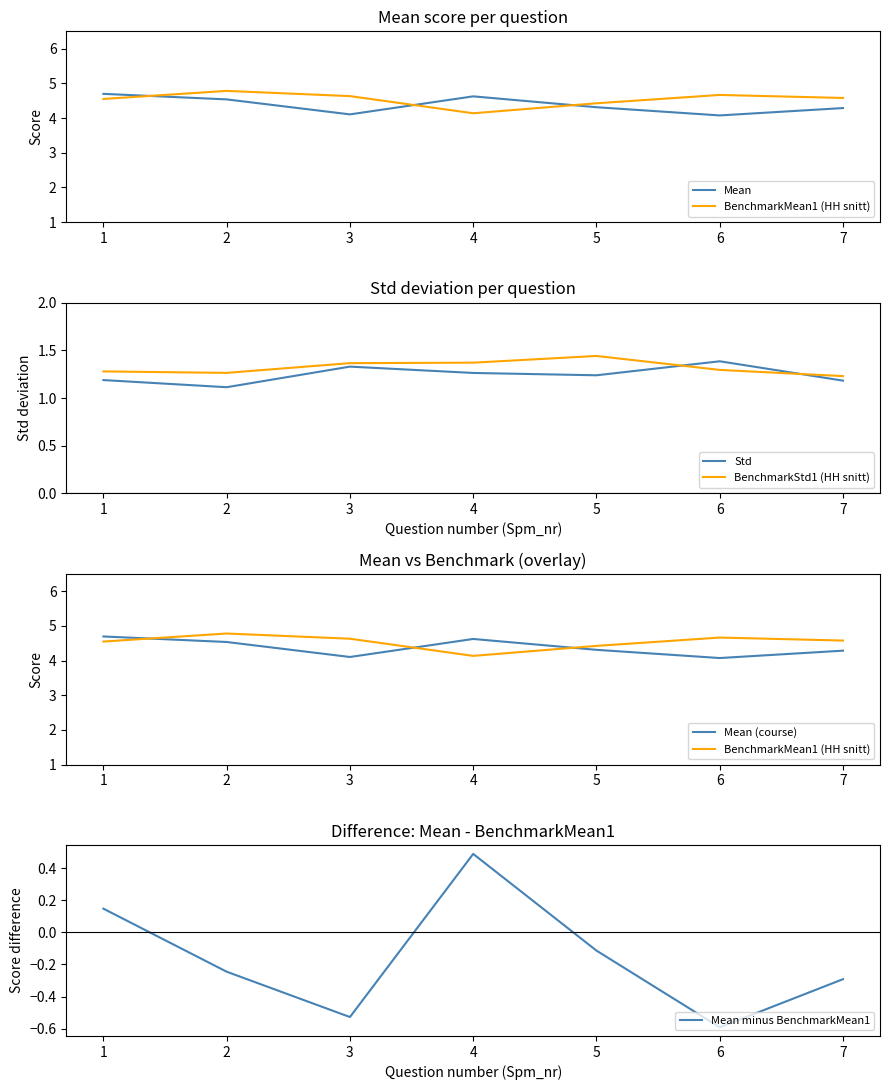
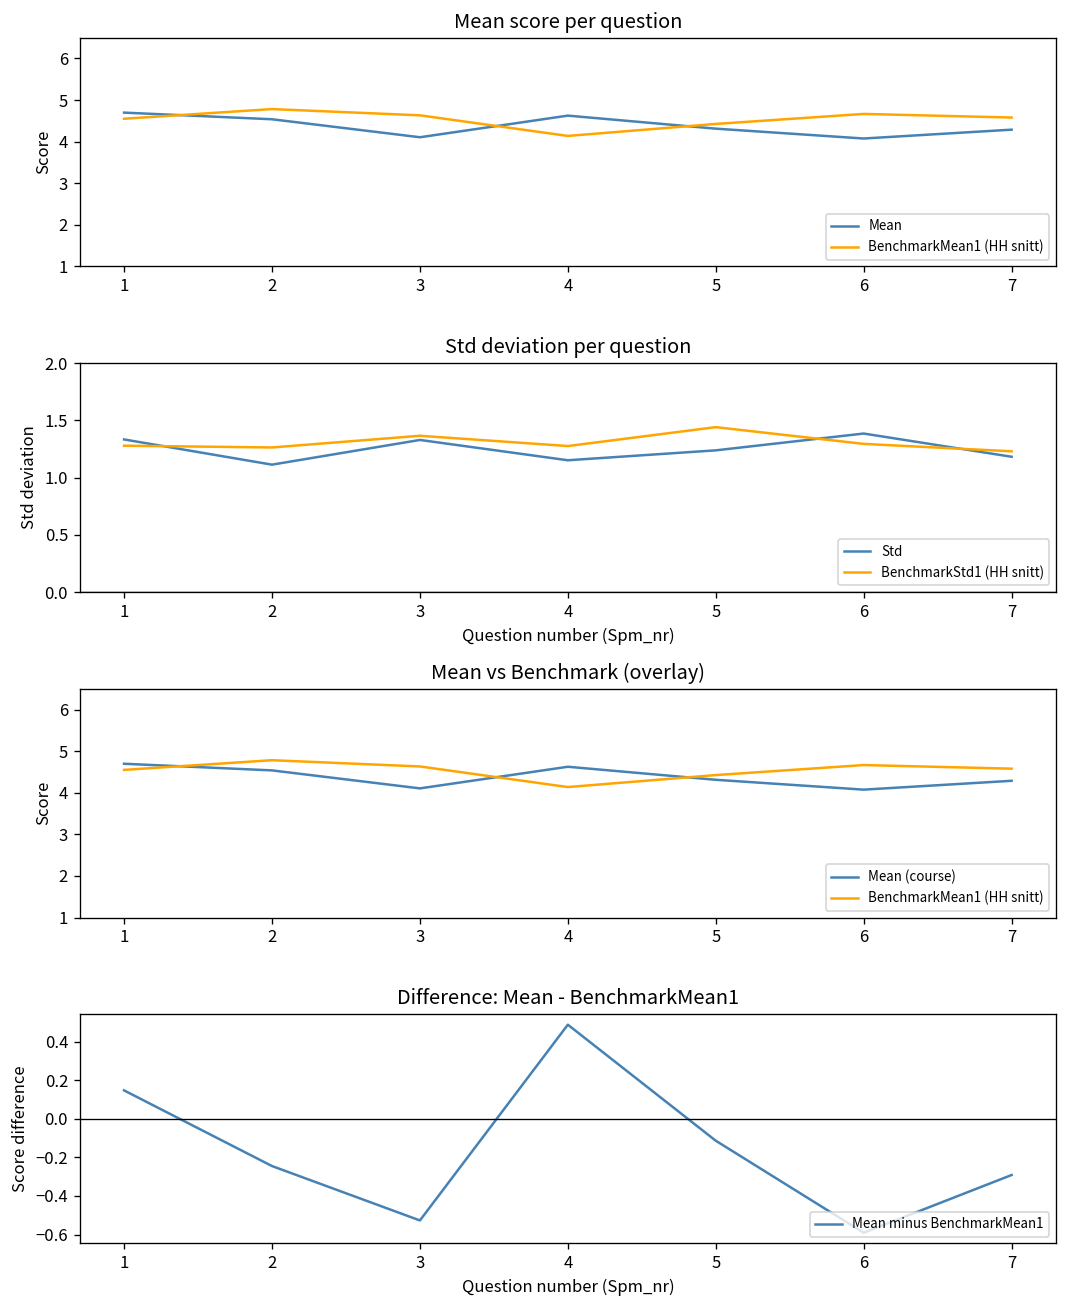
Std deviation per question, Std, 1: 1.2 -> 1.3
Std deviation per question, Std, 4: 1.3 -> 1.2
Std deviation per question, BenchmarkStd1 (HH snitt), 4: 1.4 -> 1.3
